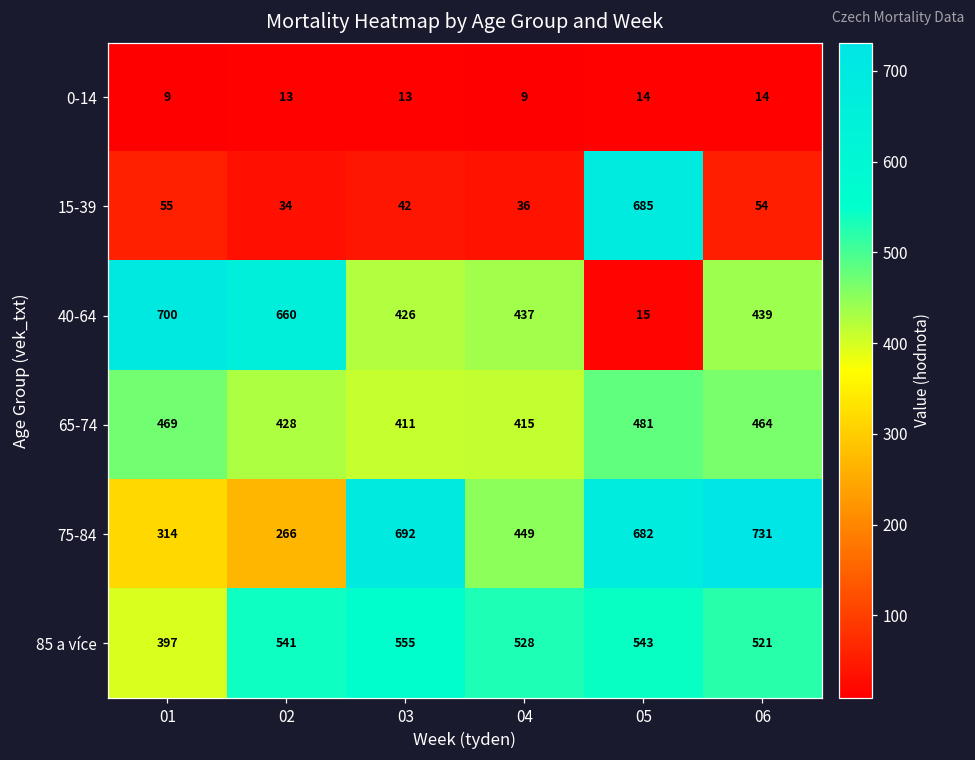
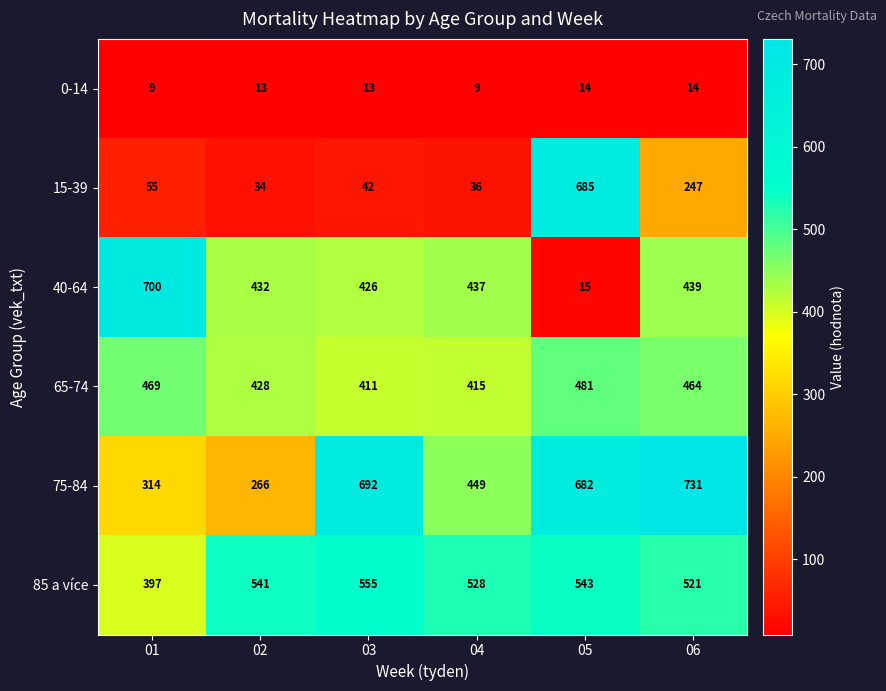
15-39, 06: 54 -> 247
40-64, 02: 660 -> 432
